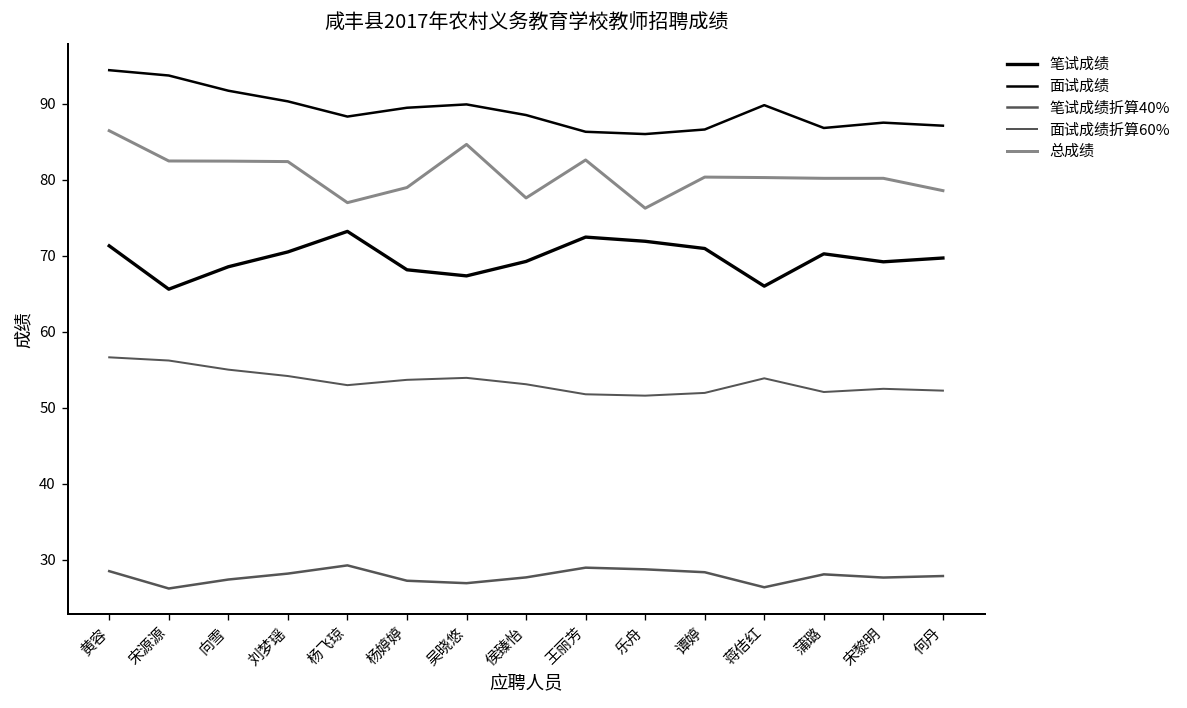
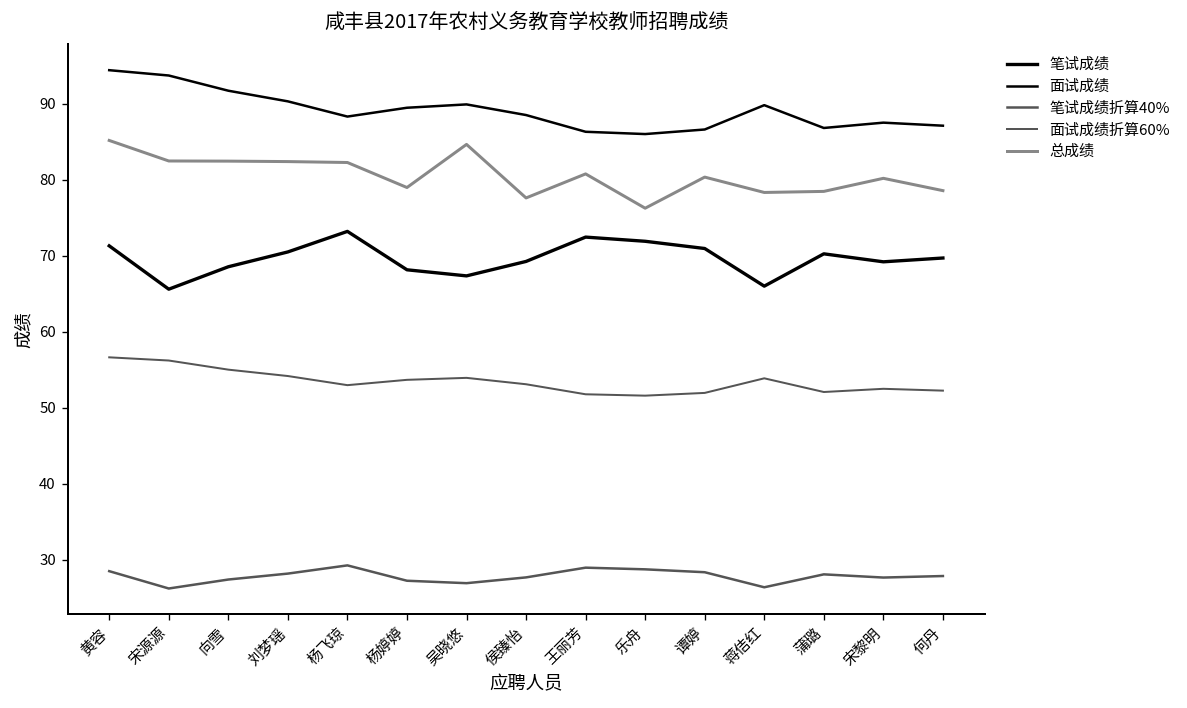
总成绩, 黄容: 86 -> 85
总成绩, 杨飞琼: 77 -> 82
总成绩, 王丽芳: 83 -> 81
总成绩, 蒋佶红: 80 -> 78
总成绩, 蒲璐: 80 -> 78
